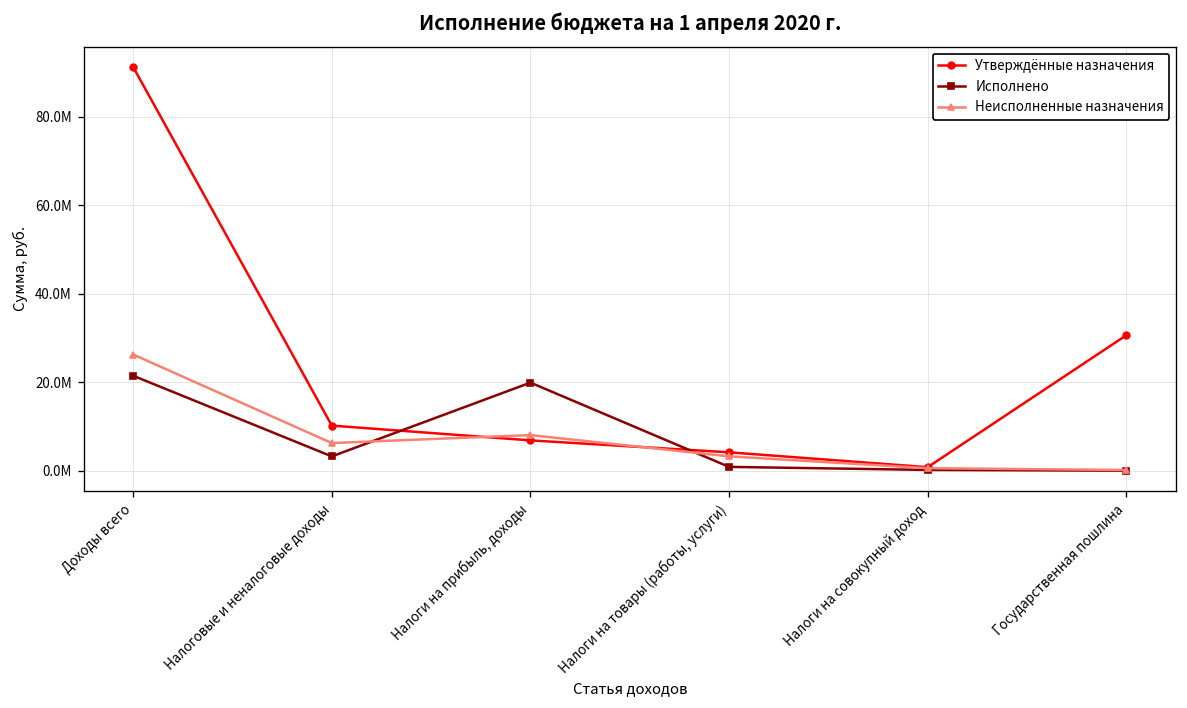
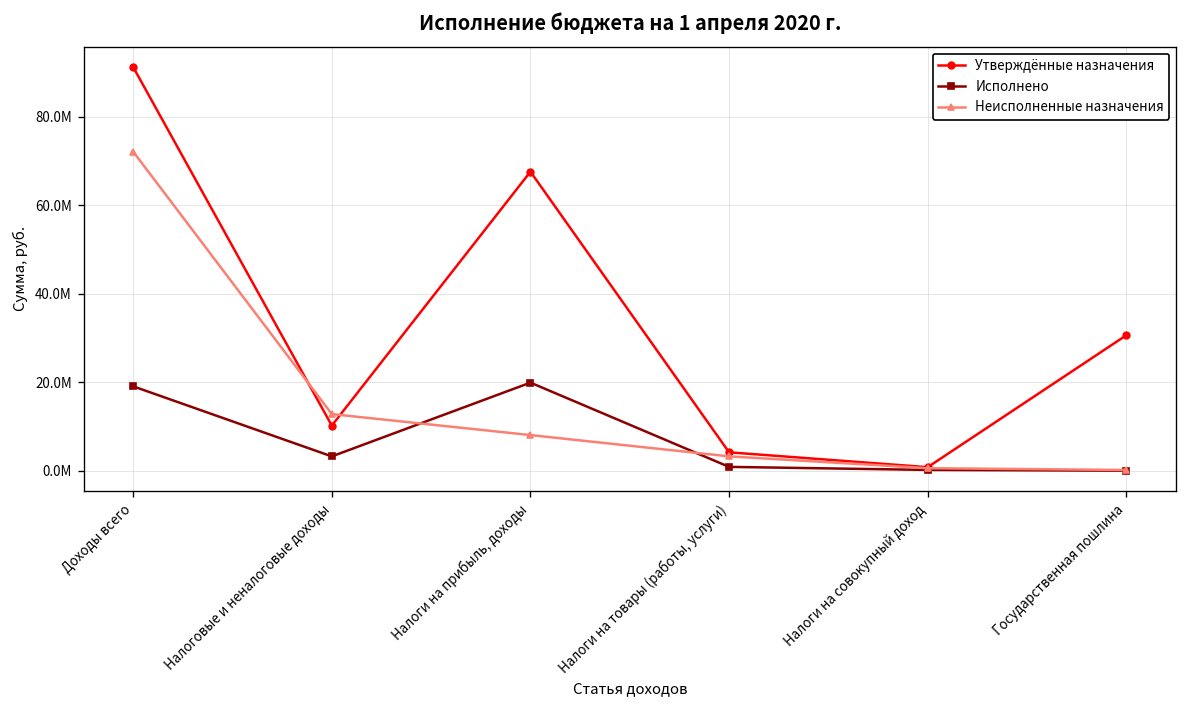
Исполнено, Доходы всего: 21000000 -> 19000000
Неисполненные назначения, Доходы всего: 26000000 -> 72000000
Неисполненные назначения, Налоговые и неналоговые доходы: 6000000 -> 13000000
Утверждённые назначения, Налоги на прибыль, доходы: 7000000 -> 68000000
